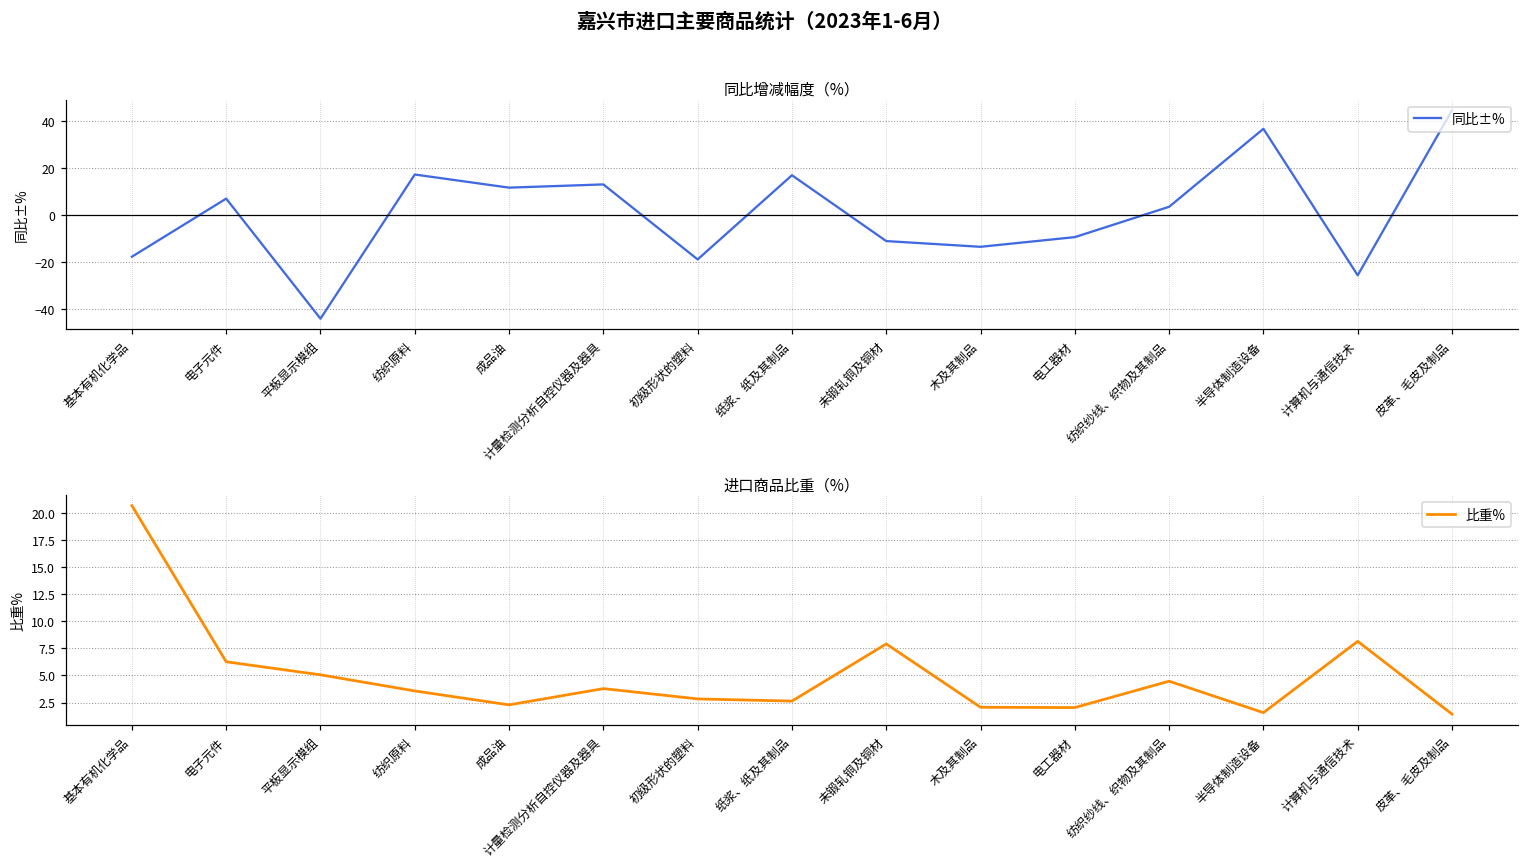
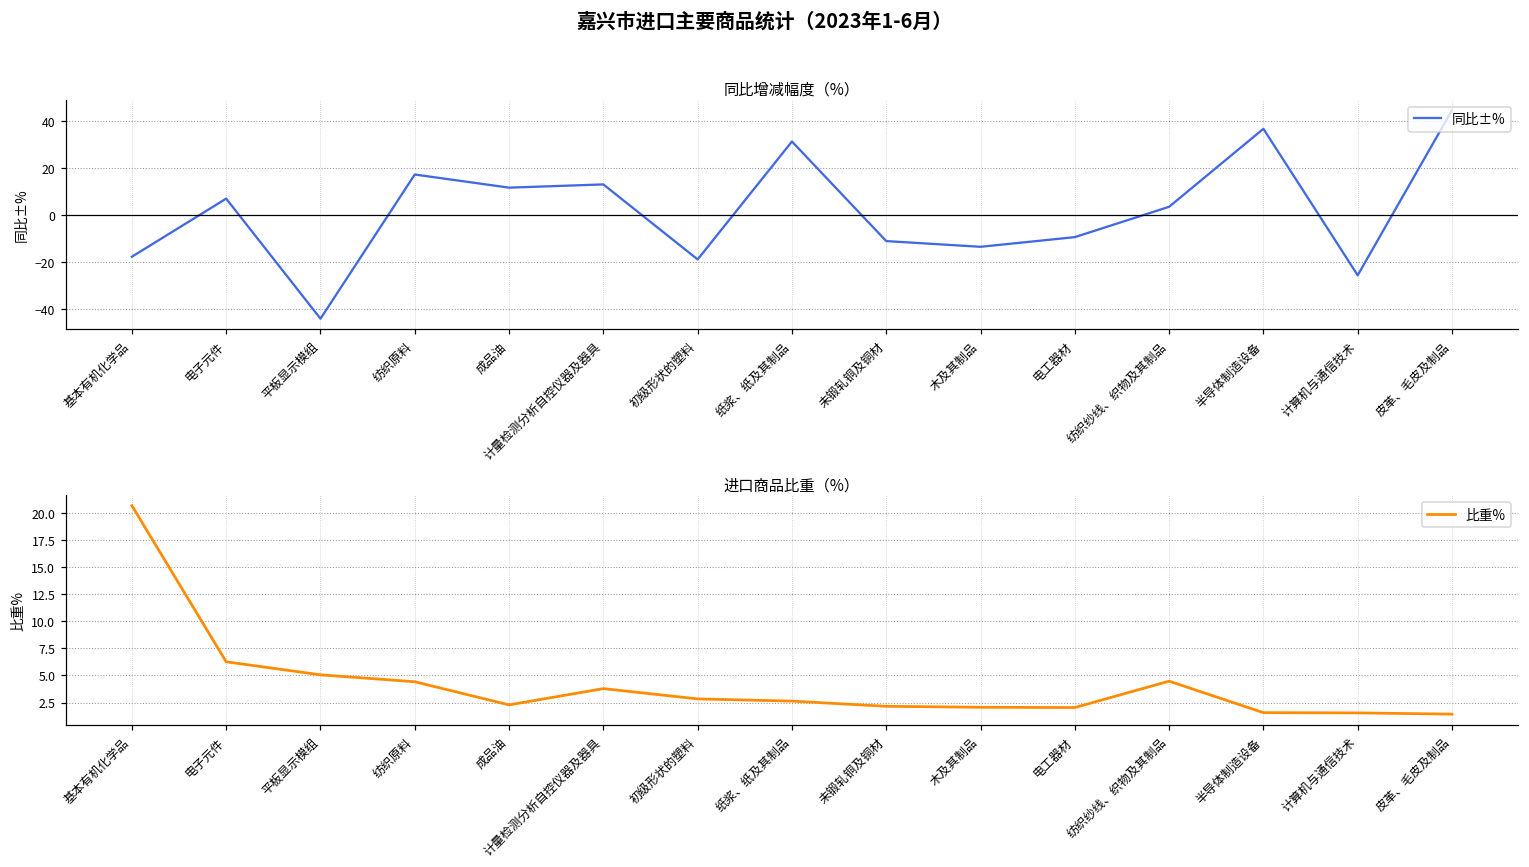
同比增减幅度（%）, 纸浆、纸及其制品: 17 -> 31
进口商品比重（%）, 纺织原料: 3.6 -> 4.4
进口商品比重（%）, 未锻轧铜及铜材: 8 -> 2
进口商品比重（%）, 计算机与通信技术: 8 -> 2
